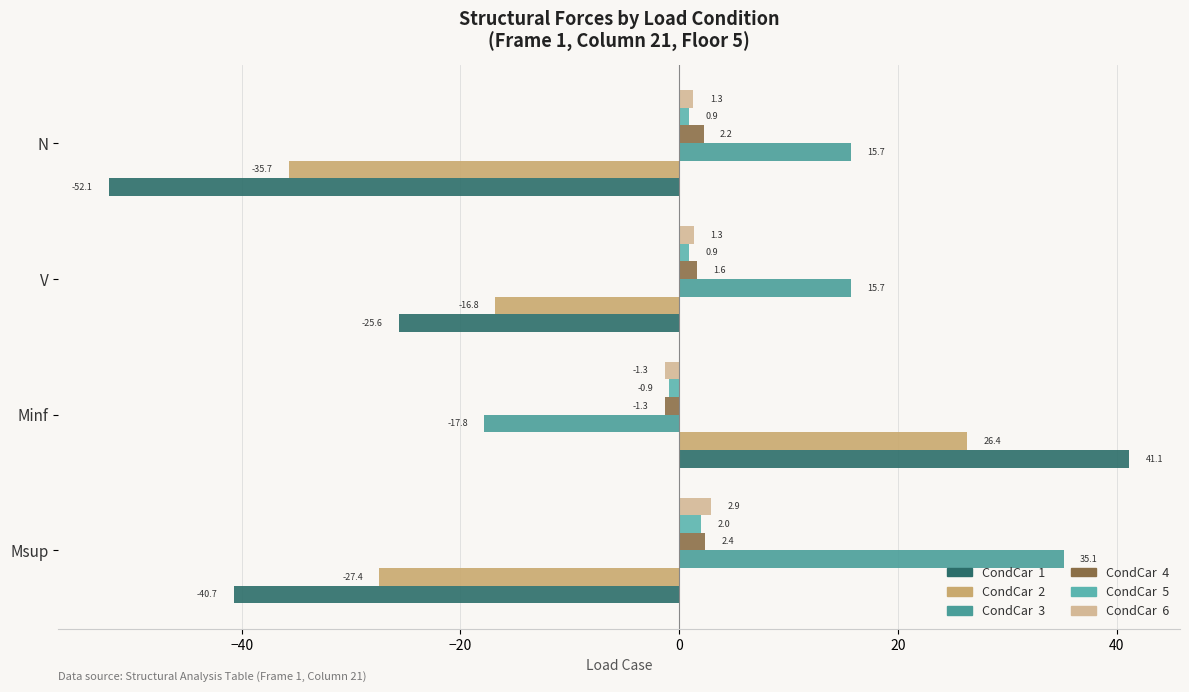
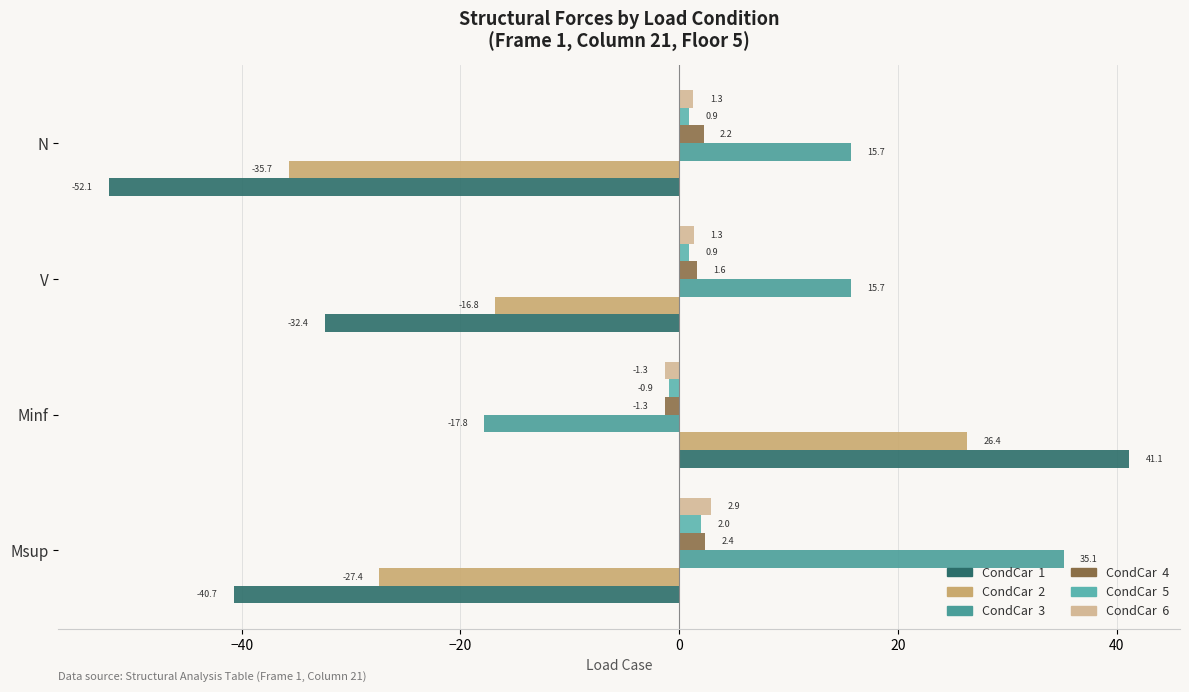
CondCar 1, V: -25.6 -> -32.4
